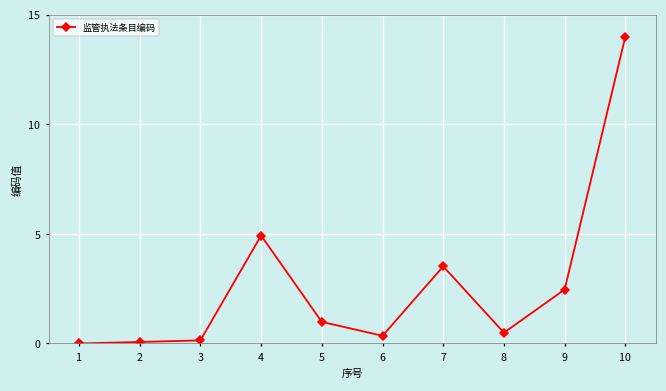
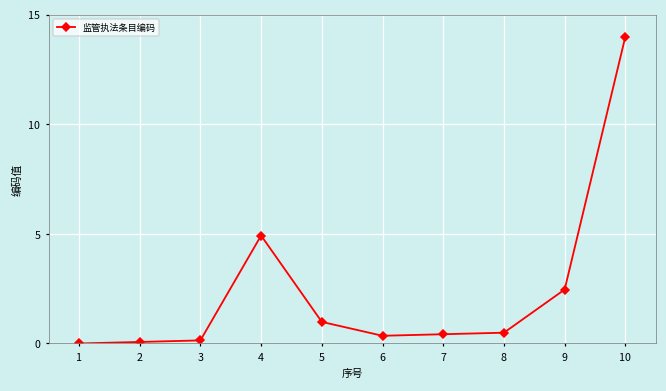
7: 3.5 -> 0.4
